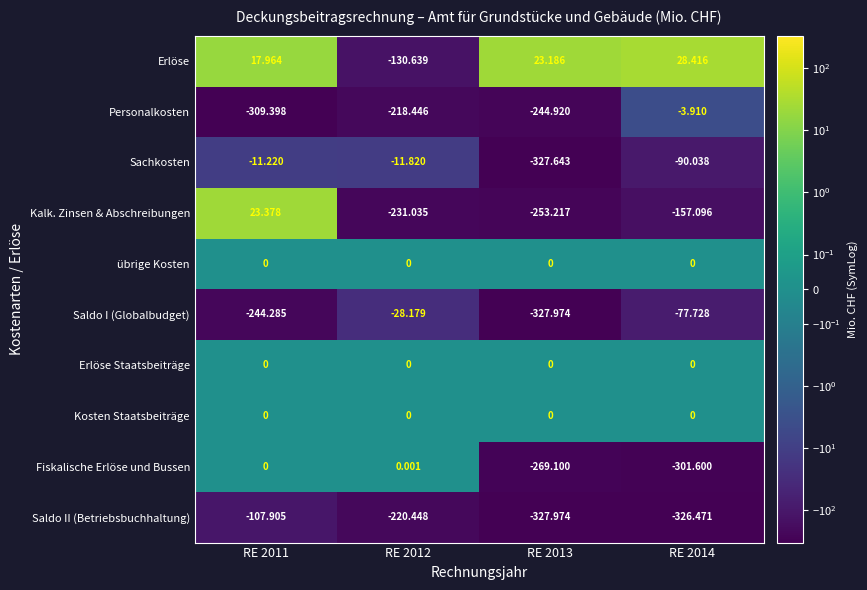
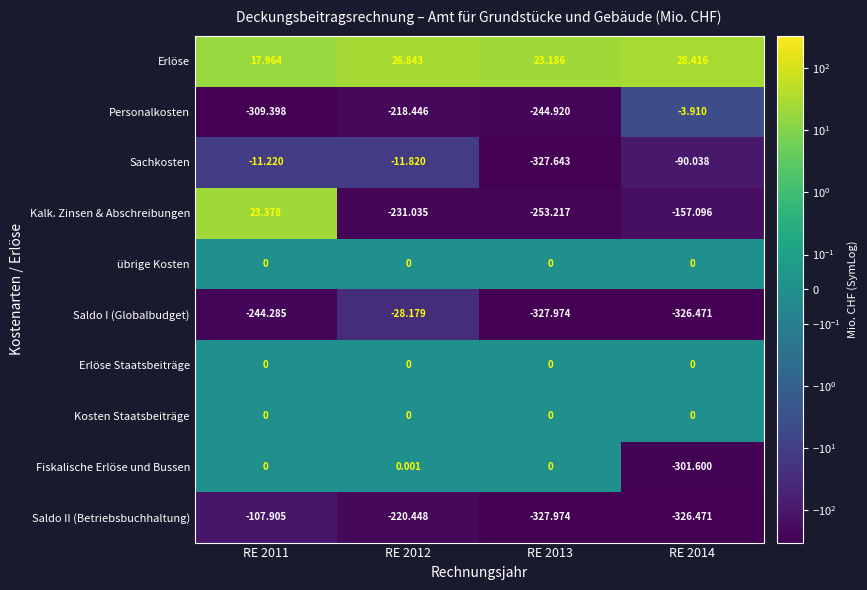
Erlöse, RE 2012: -130.639 -> 26.843
Saldo I (Globalbudget), RE 2014: -77.728 -> -326.471
Fiskalische Erlöse und Bussen, RE 2013: -269.100 -> 0
